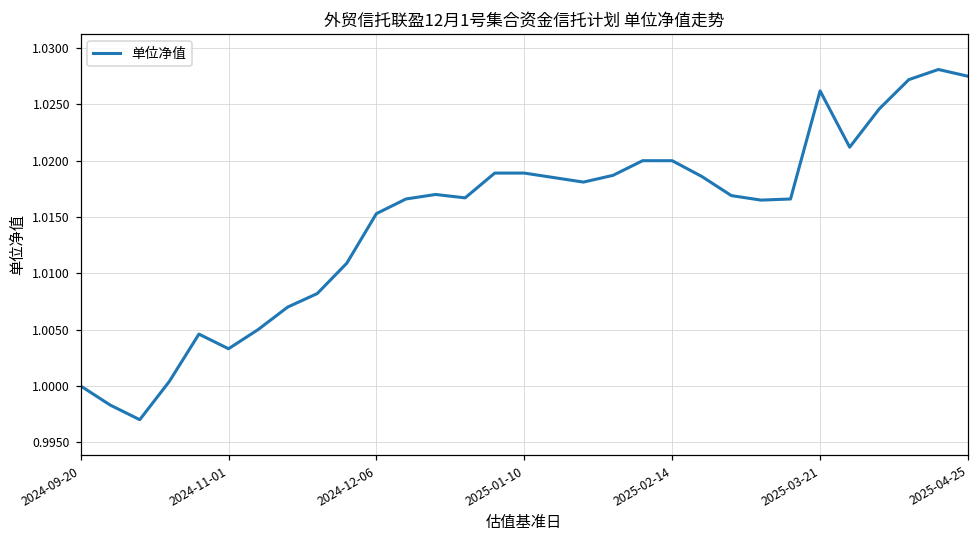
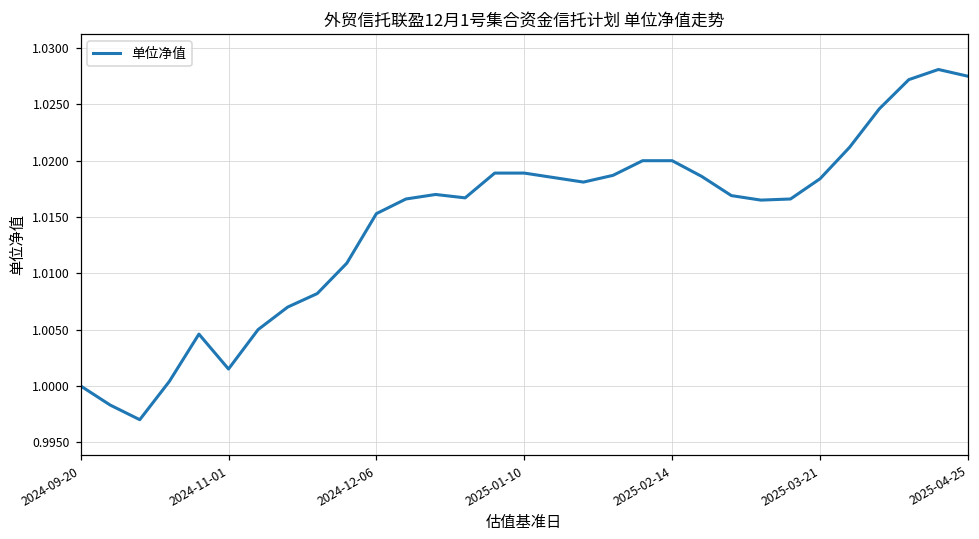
2024-11-01: 1.0033 -> 1.0015
2025-03-21: 1.0262 -> 1.0184
